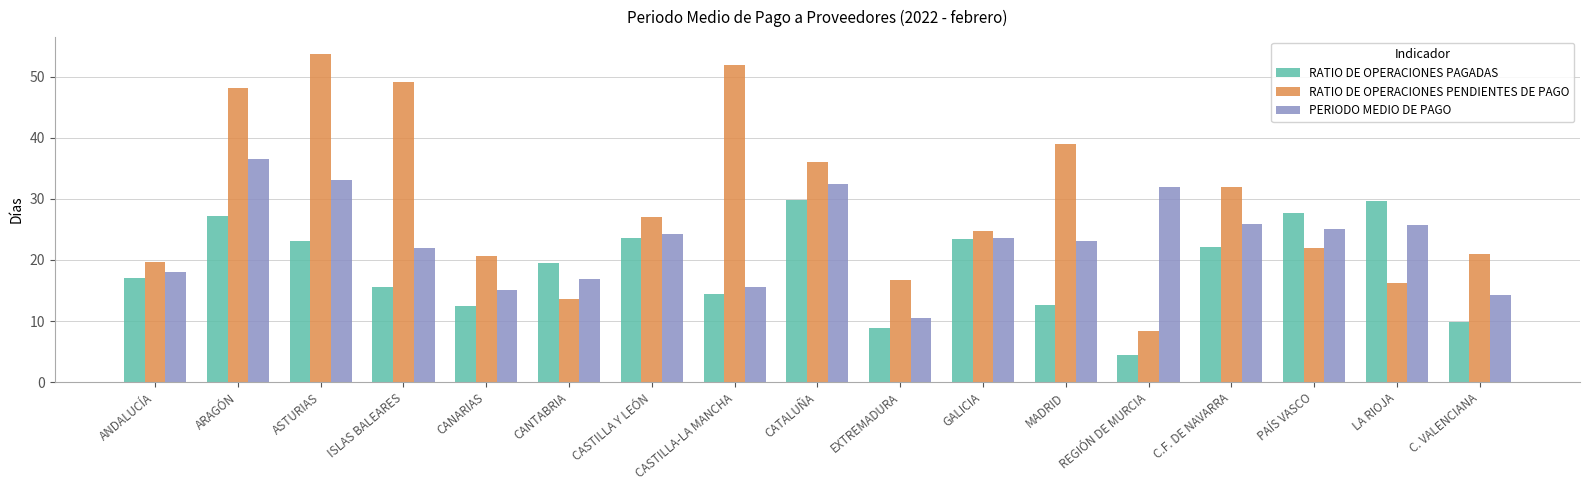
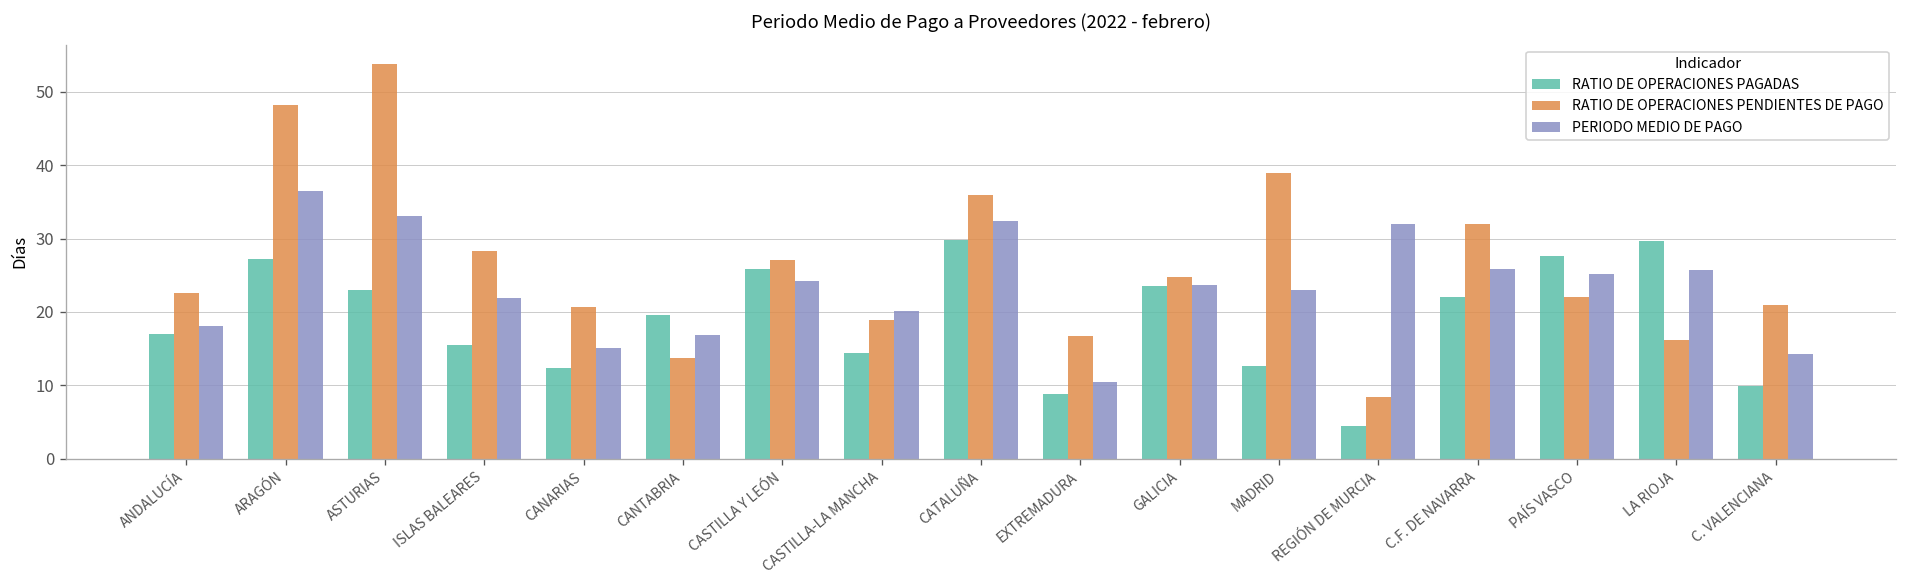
RATIO DE OPERACIONES PENDIENTES DE PAGO, ANDALUCÍA: 20 -> 23
RATIO DE OPERACIONES PENDIENTES DE PAGO, ISLAS BALEARES: 49 -> 28
RATIO DE OPERACIONES PAGADAS, CASTILLA Y LEÓN: 24 -> 26
RATIO DE OPERACIONES PENDIENTES DE PAGO, CASTILLA-LA MANCHA: 52 -> 19
PERIODO MEDIO DE PAGO, CASTILLA-LA MANCHA: 16 -> 20
